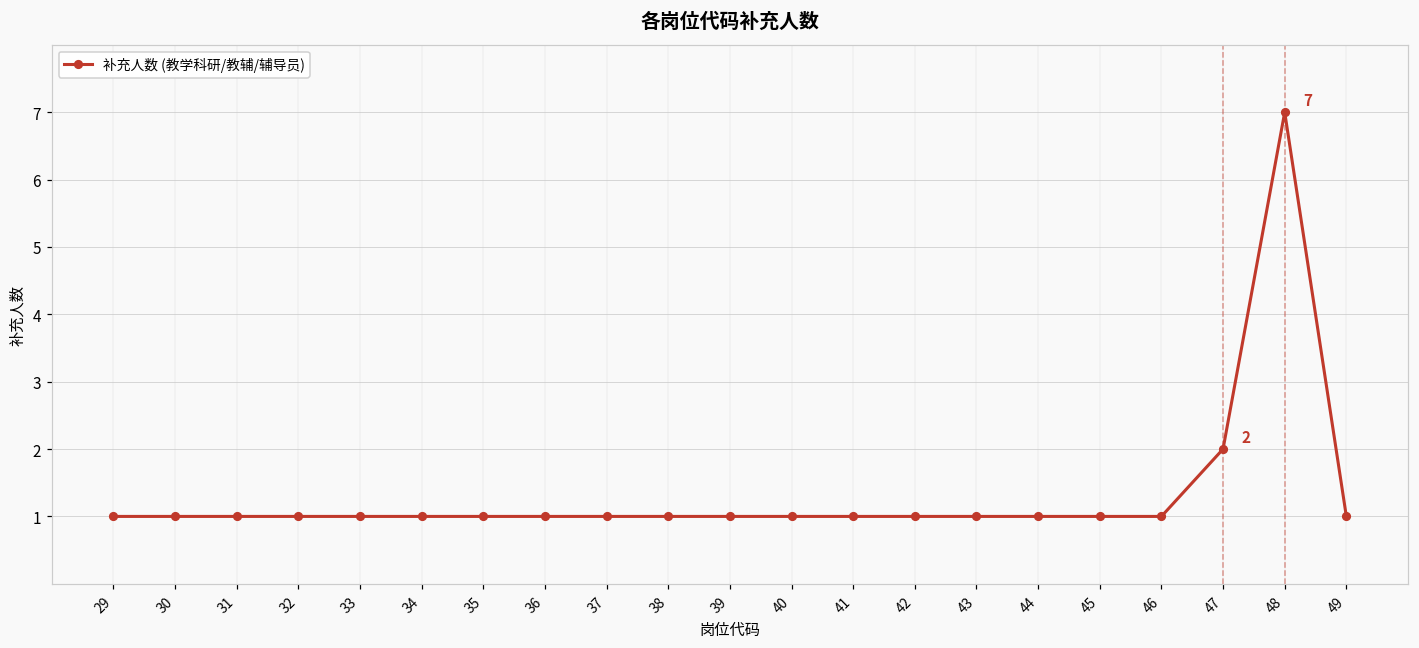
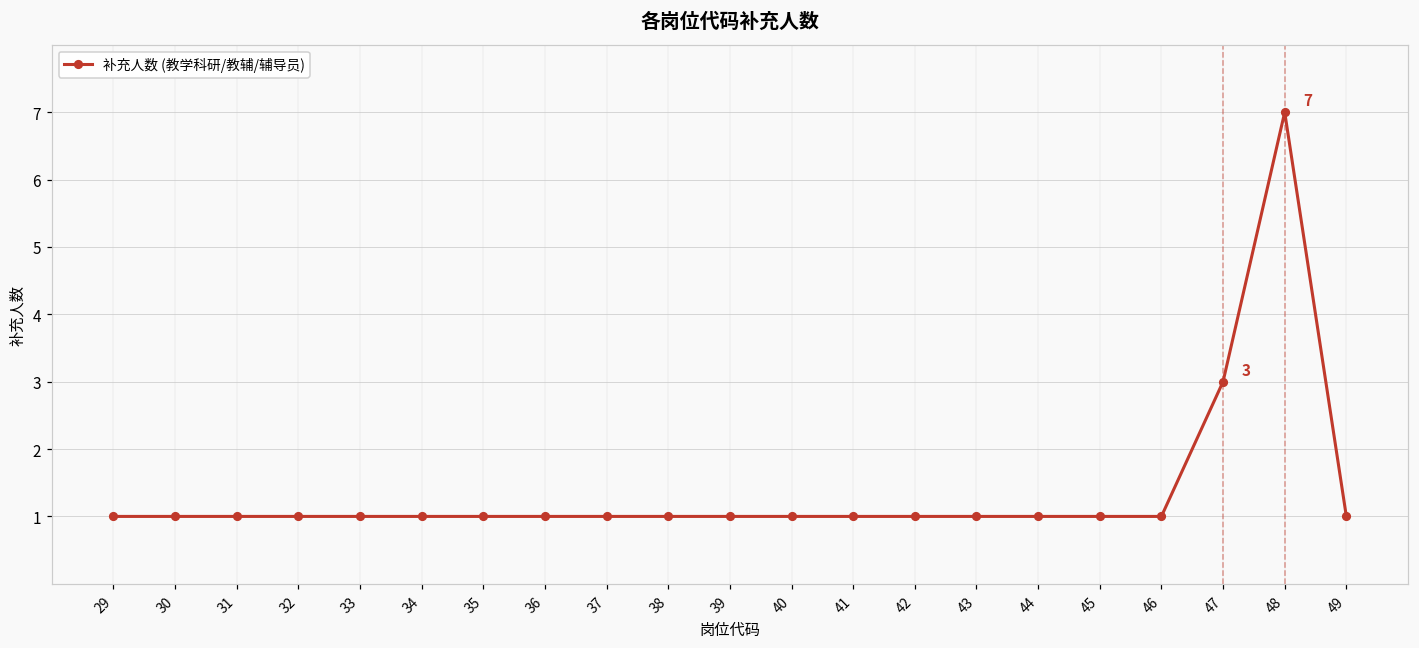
47: 2 -> 3
